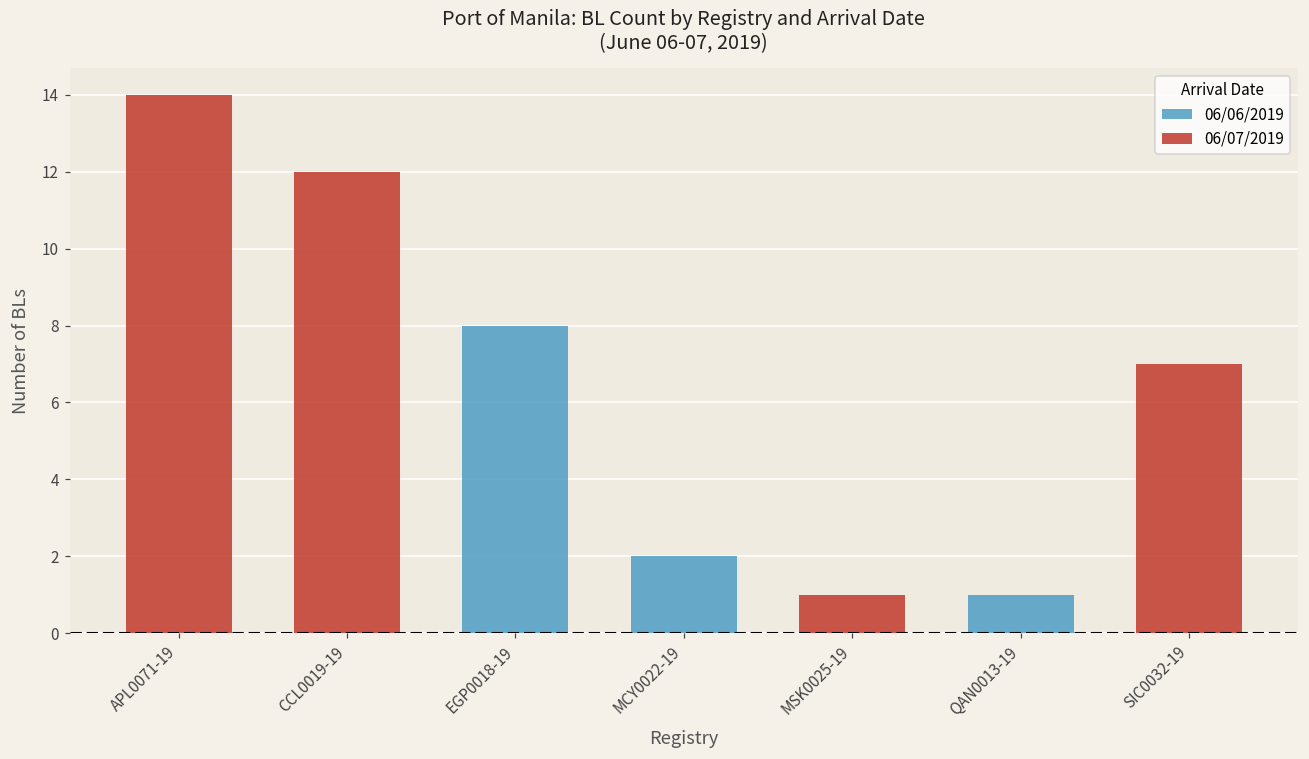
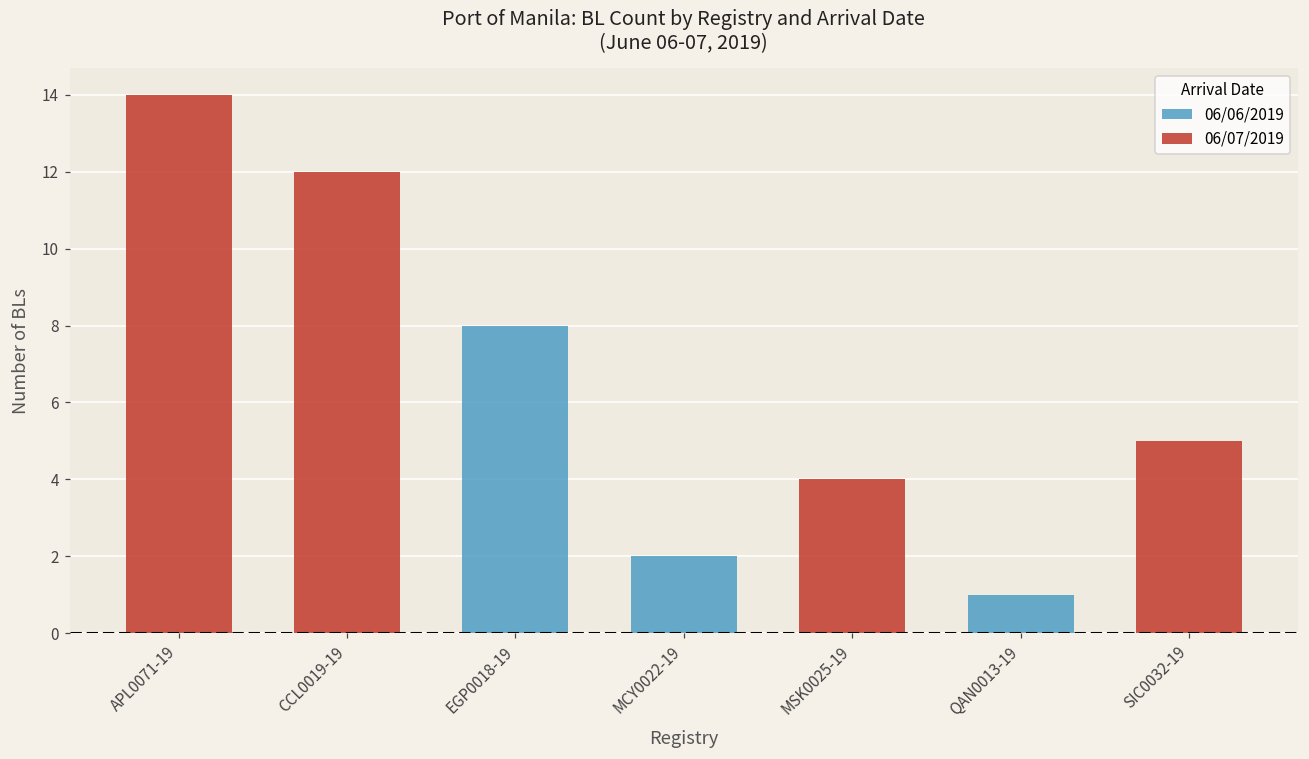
06/07/2019, MSK0025-19: 1 -> 4
06/07/2019, SIC0032-19: 7 -> 5
